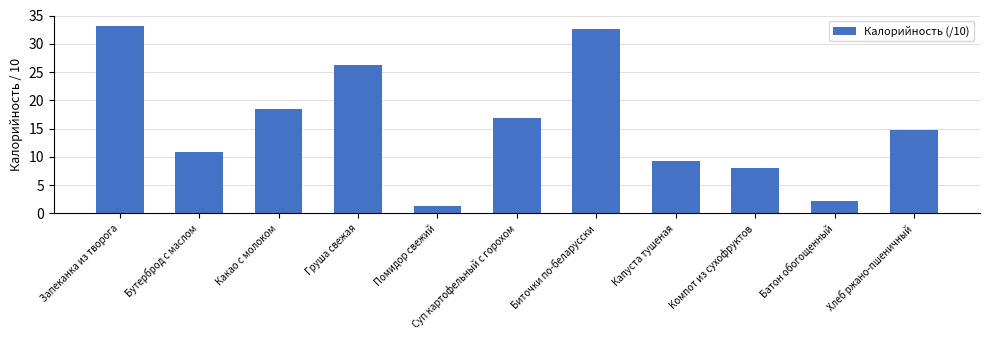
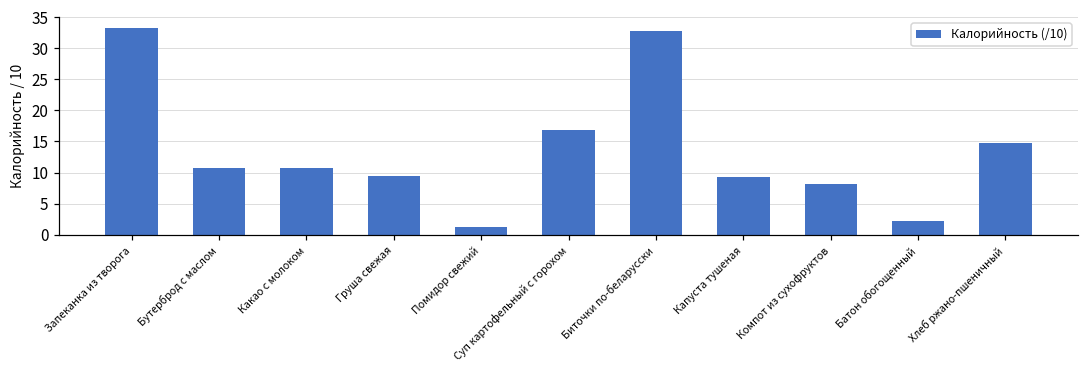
Какао с молоком: 19 -> 11
Груша свежая: 26 -> 9
